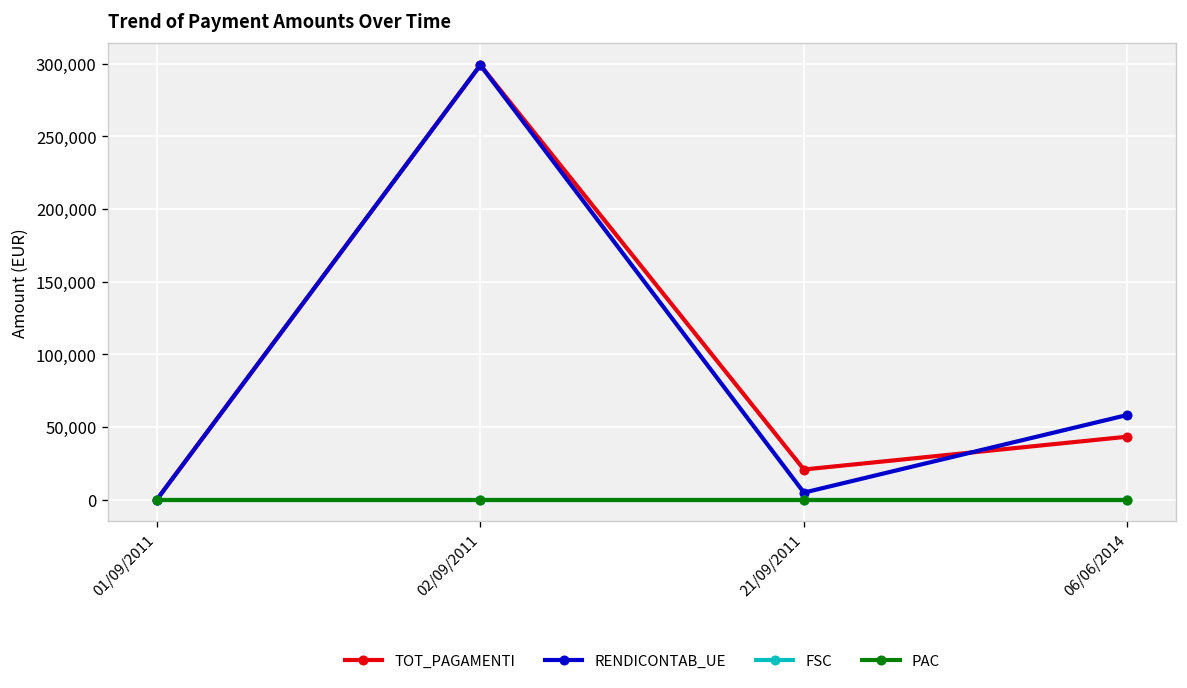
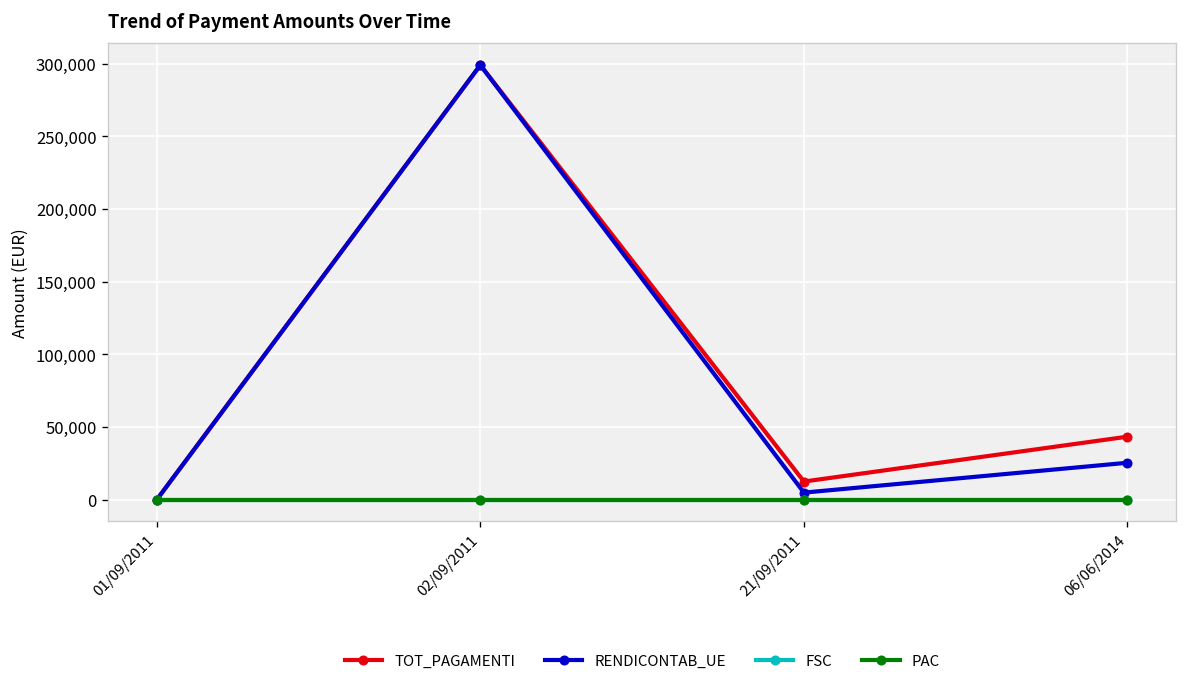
TOT_PAGAMENTI, 21/09/2011: 21,000 -> 12,000
RENDICONTAB_UE, 06/06/2014: 58,000 -> 25,000
